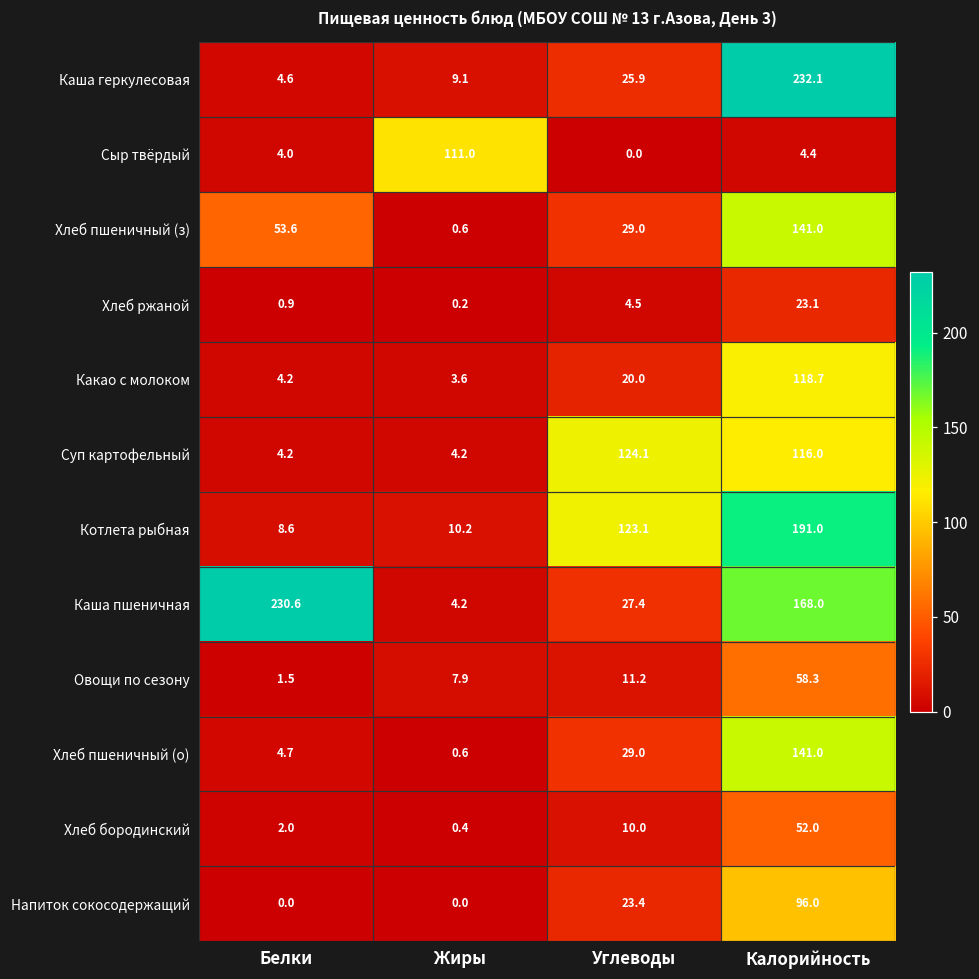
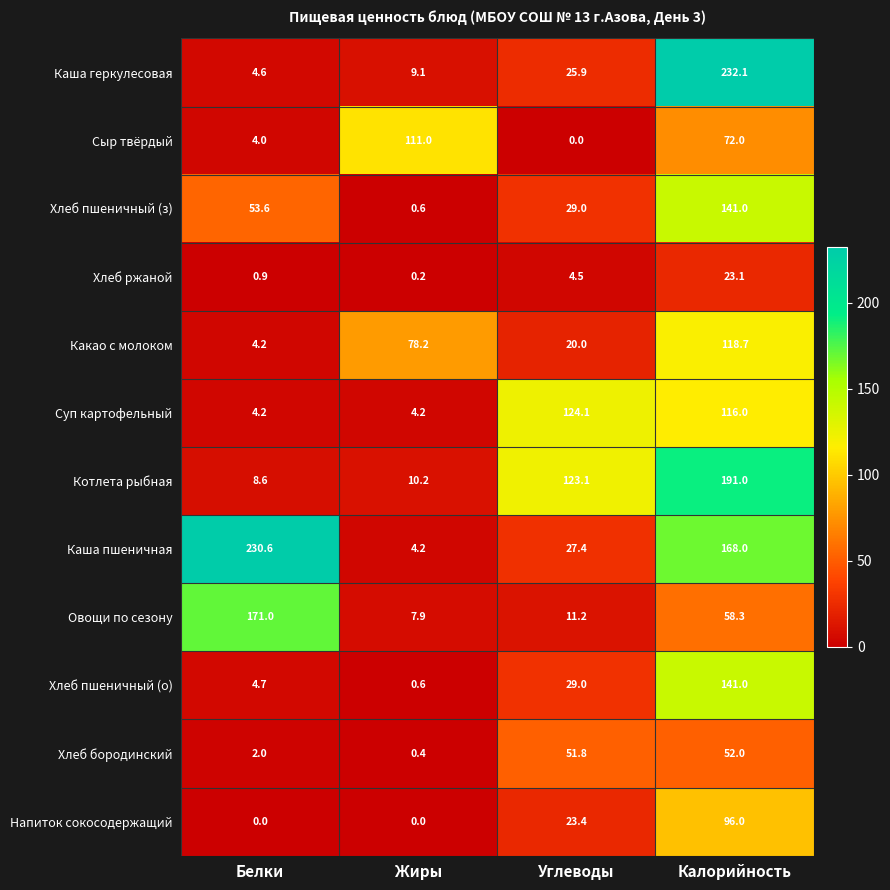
Сыр твёрдый, Калорийность: 4.4 -> 72.0
Какао с молоком, Жиры: 3.6 -> 78.2
Овощи по сезону, Белки: 1.5 -> 171.0
Хлеб бородинский, Углеводы: 10.0 -> 51.8
